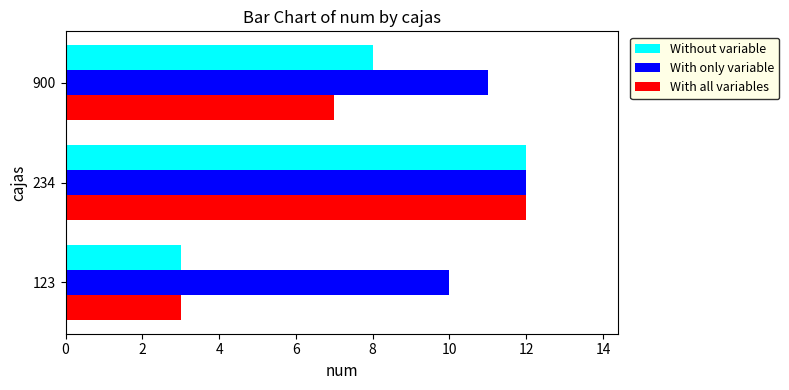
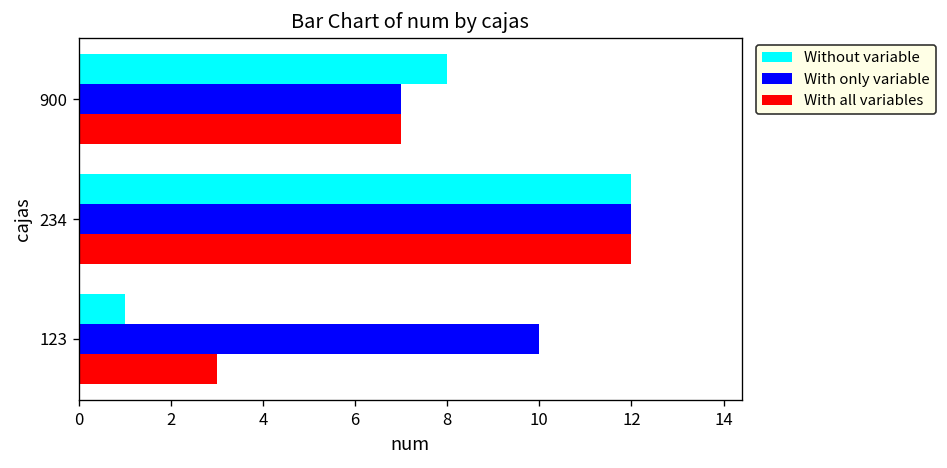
With only variable, 900: 11 -> 7
Without variable, 123: 3 -> 1
